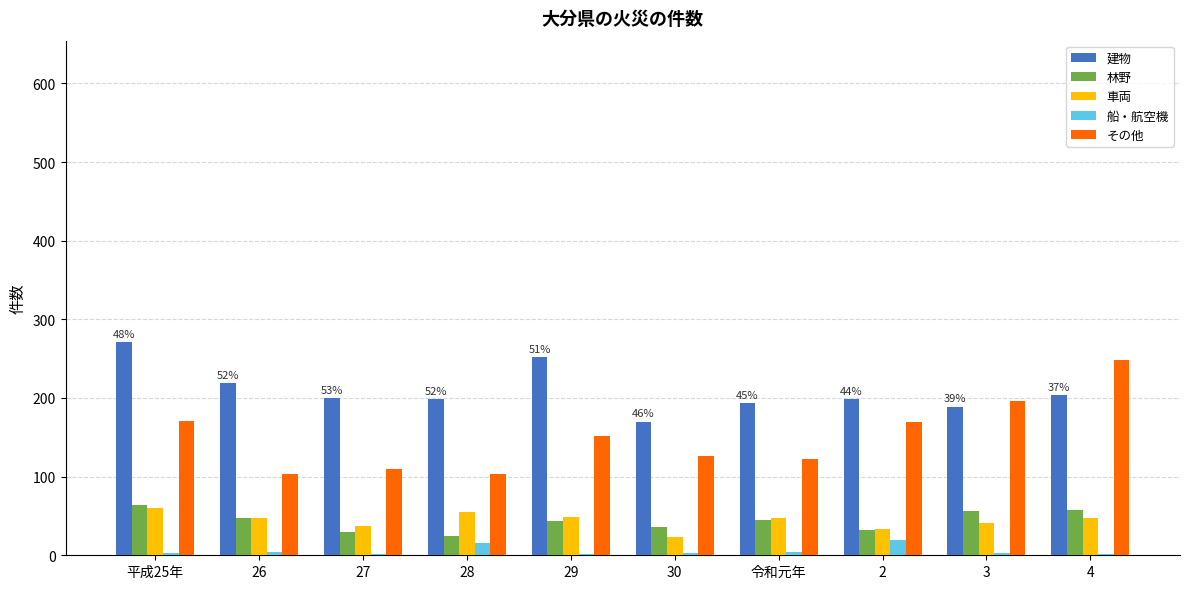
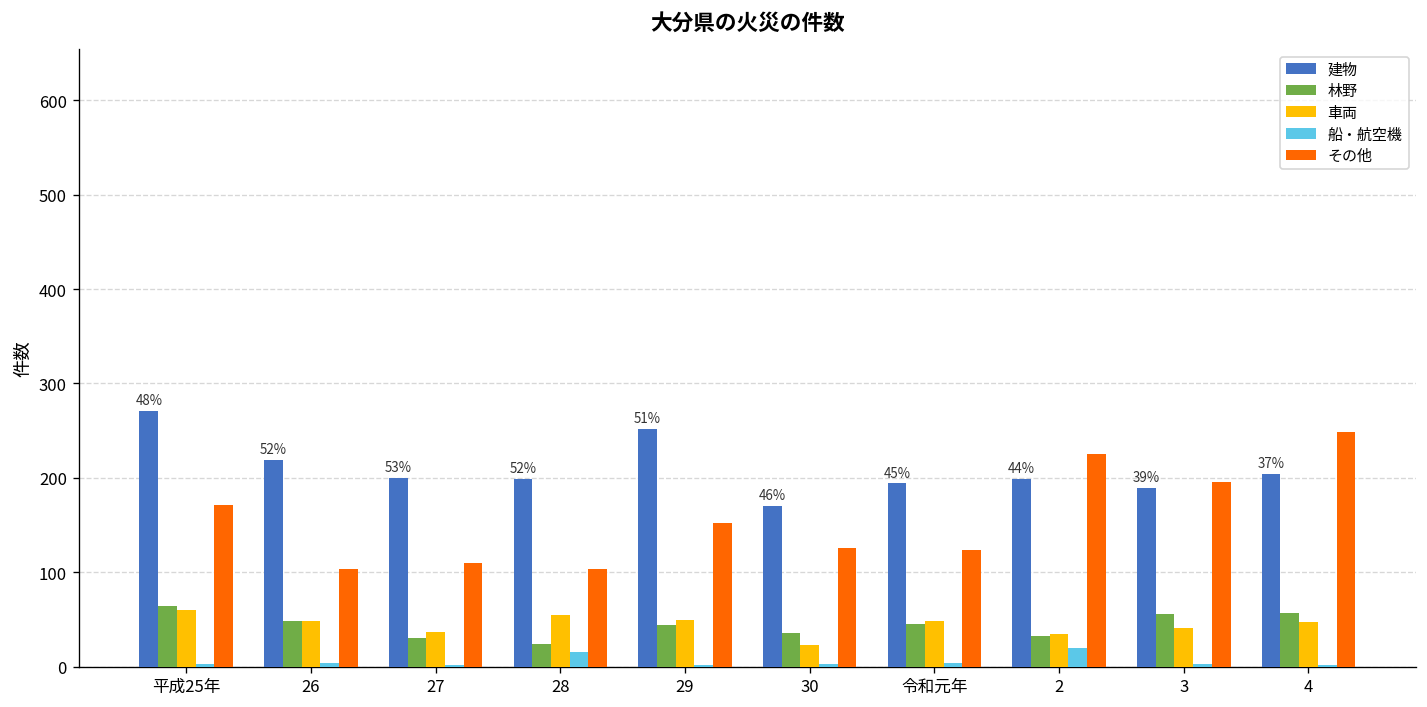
その他, 2: 170 -> 230
